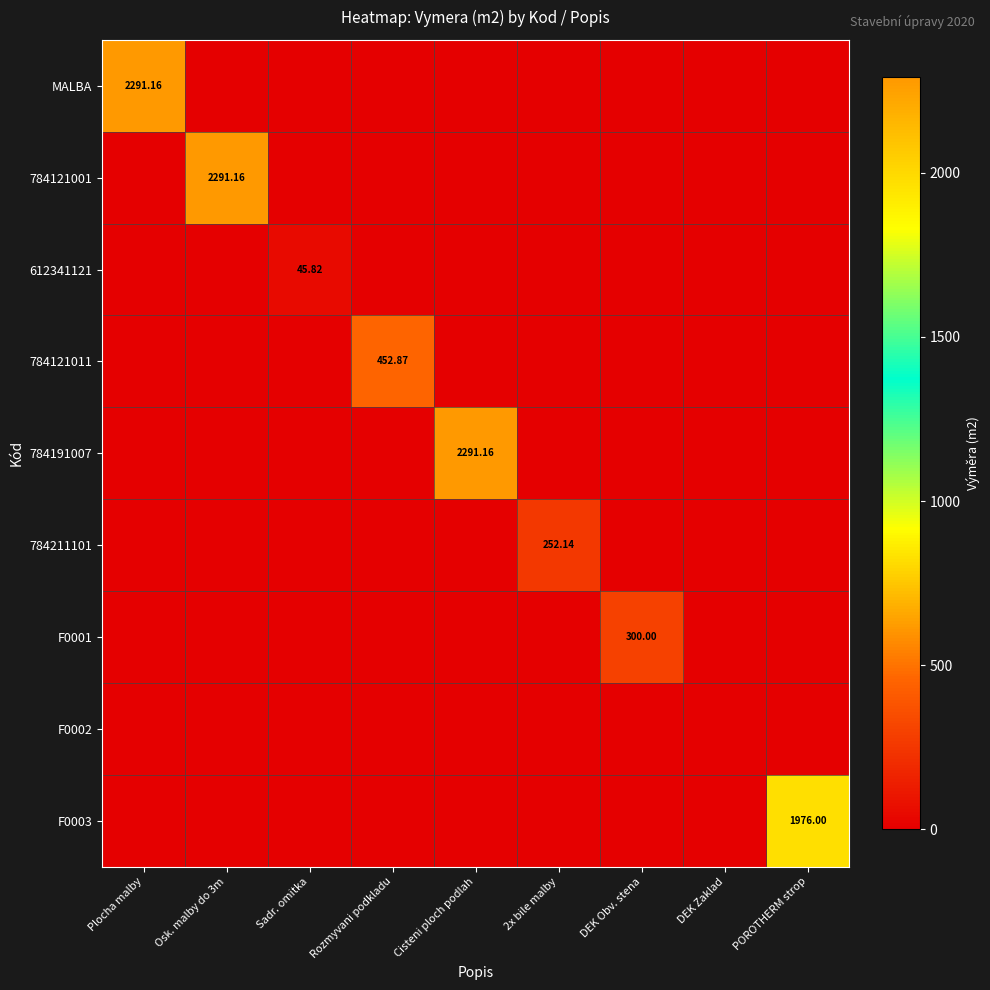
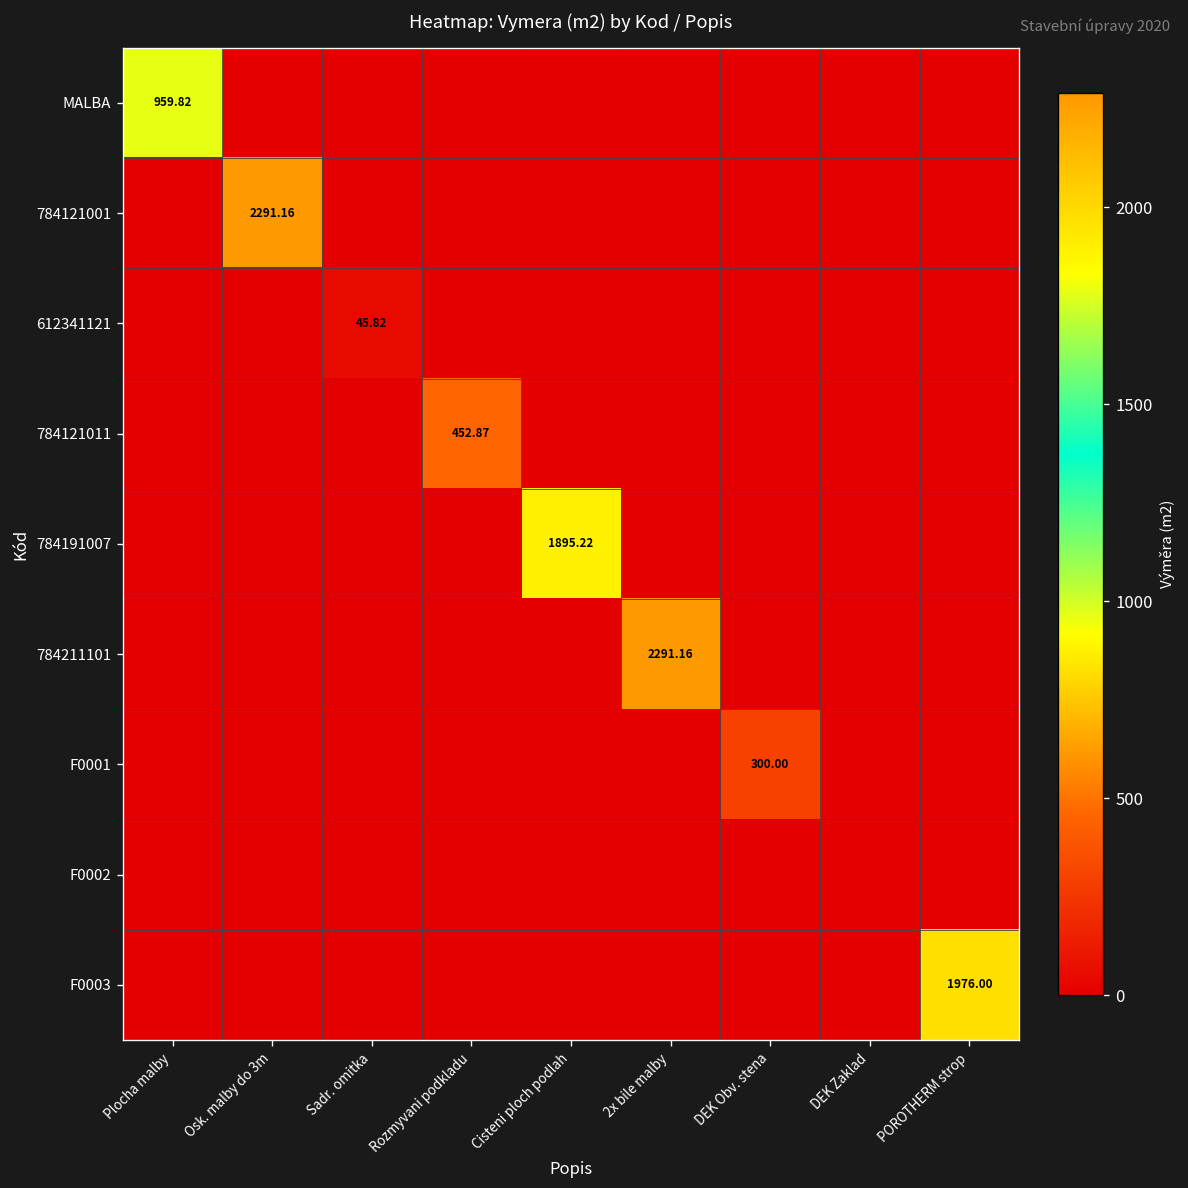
MALBA, Plocha malby: 2291.16 -> 959.82
784191007, Cisteni ploch podlah: 2291.16 -> 1895.22
784211101, 2x bile malby: 252.14 -> 2291.16
